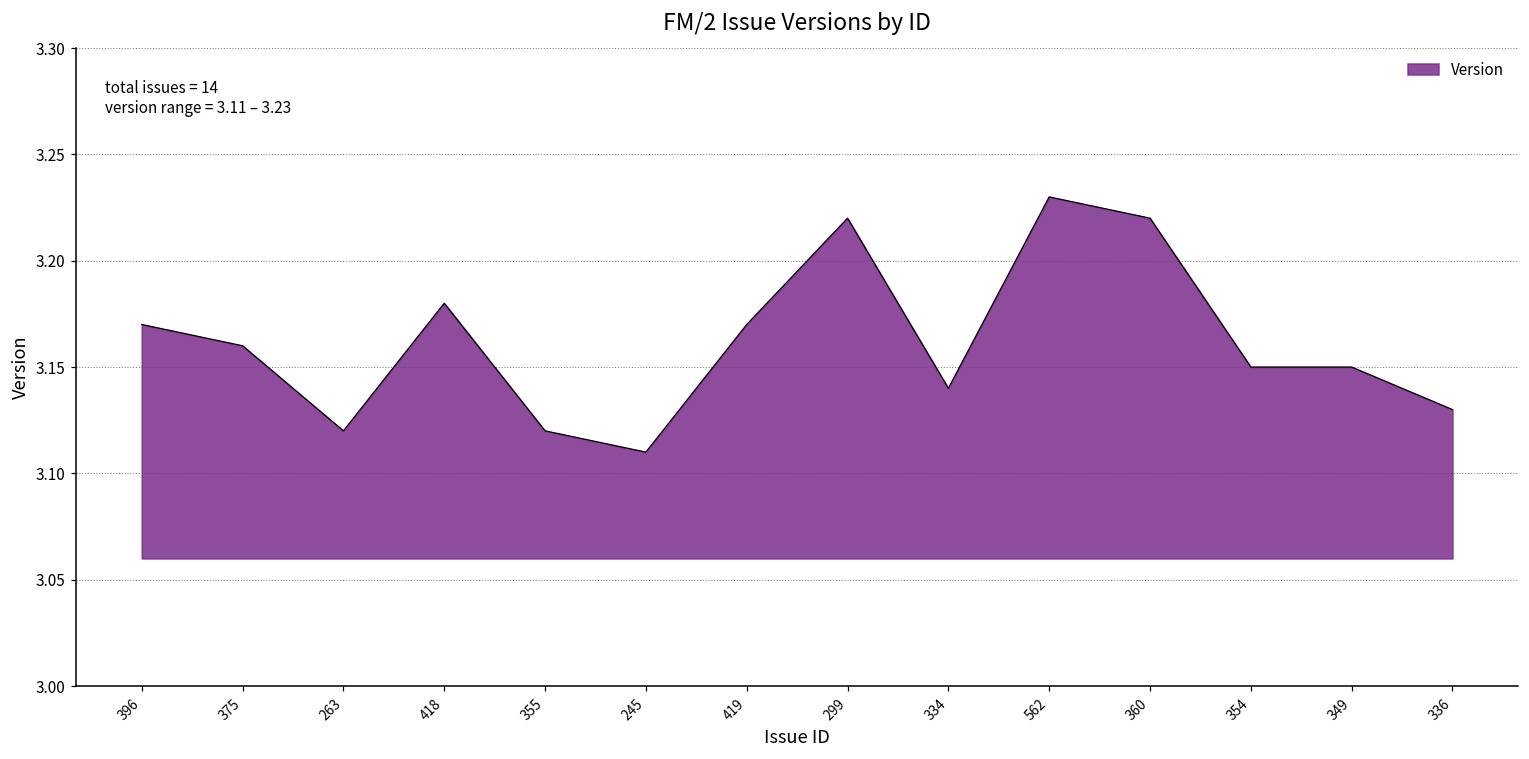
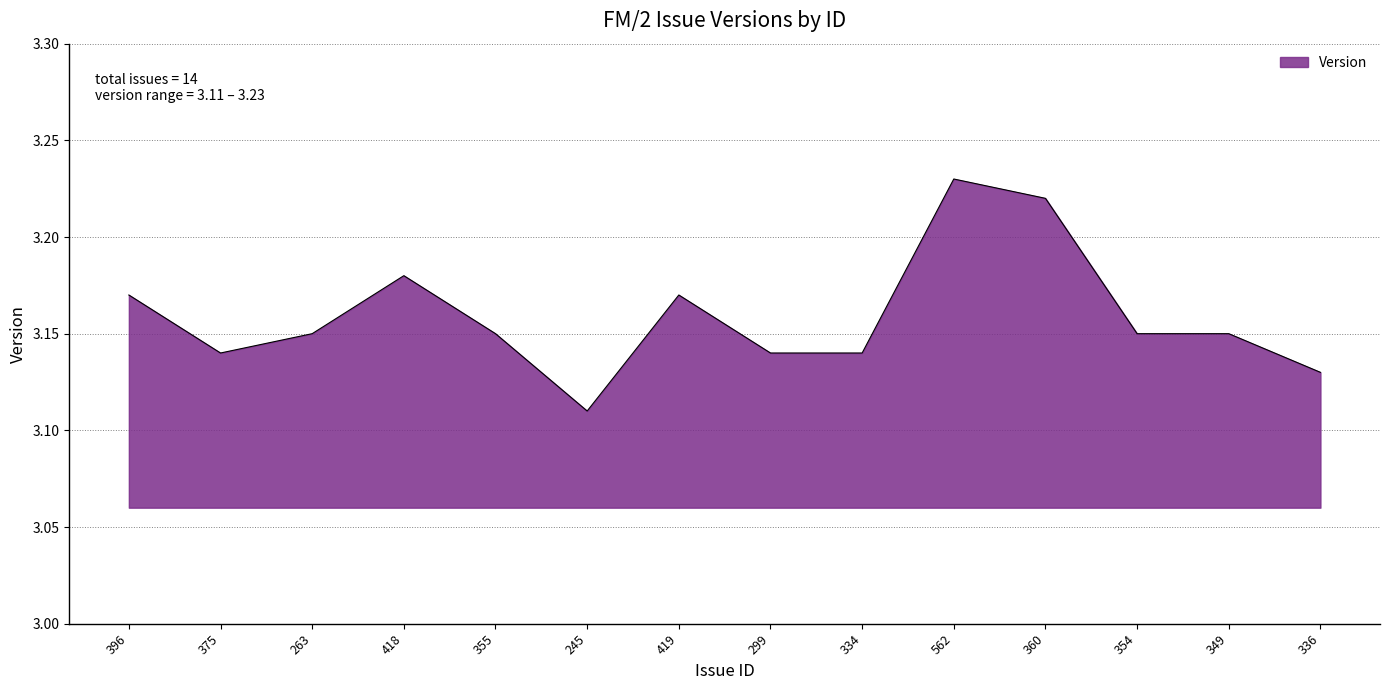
375: 3.16 -> 3.14
263: 3.12 -> 3.15
355: 3.12 -> 3.15
299: 3.22 -> 3.14
